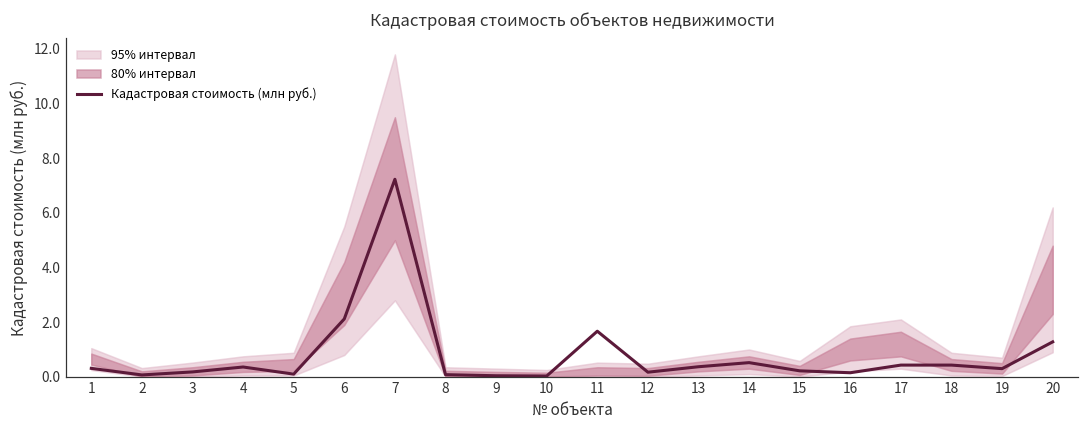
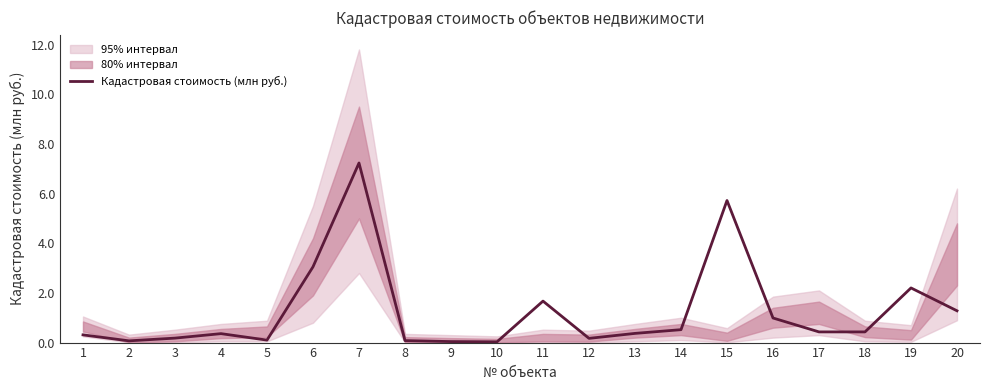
Кадастровая стоимость (млн руб.), 6: 2.1 -> 3.1
Кадастровая стоимость (млн руб.), 15: 0.2 -> 5.7
Кадастровая стоимость (млн руб.), 16: 0.2 -> 1.0
Кадастровая стоимость (млн руб.), 19: 0.3 -> 2.2
